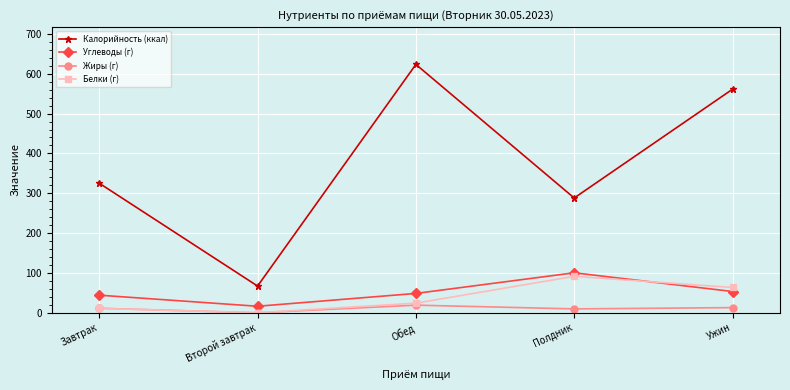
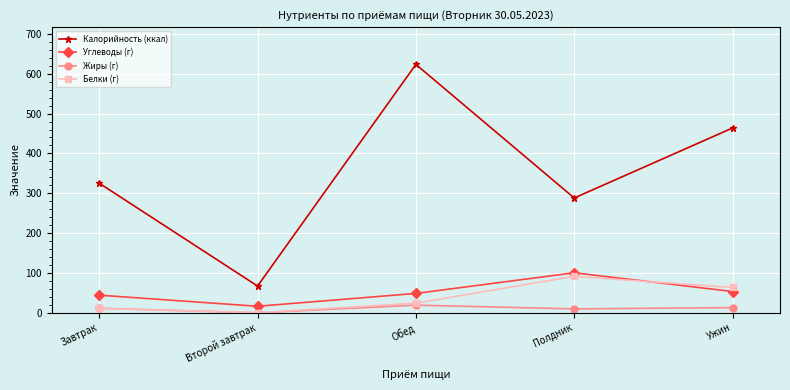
Калорийность (ккал), Ужин: 560 -> 460
